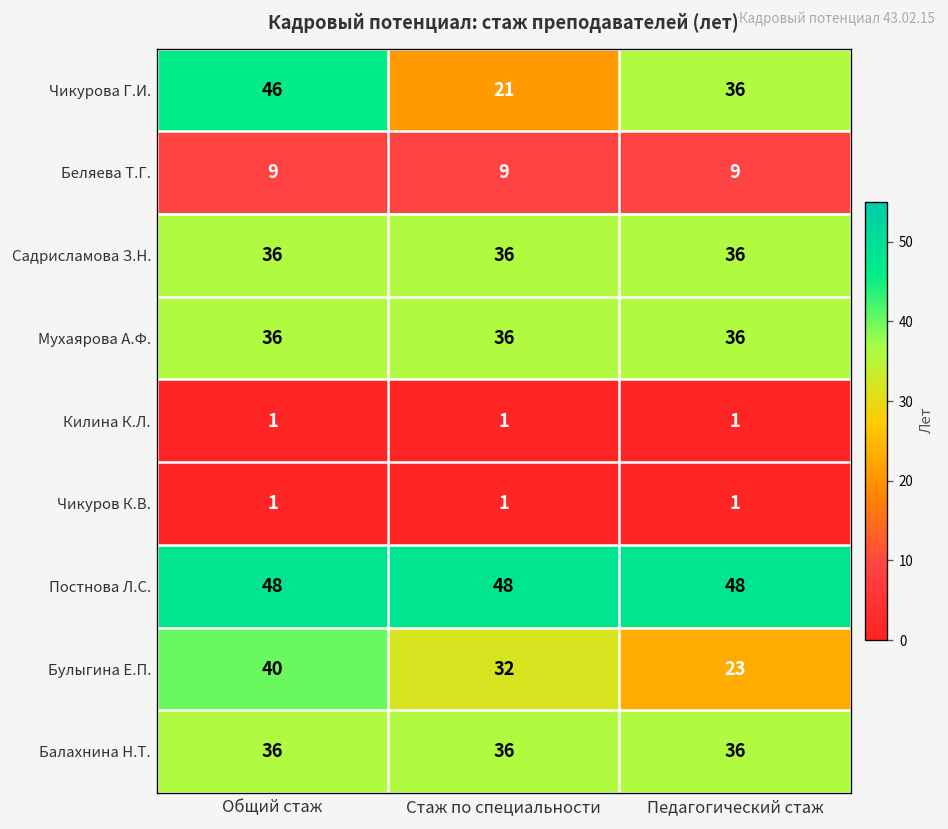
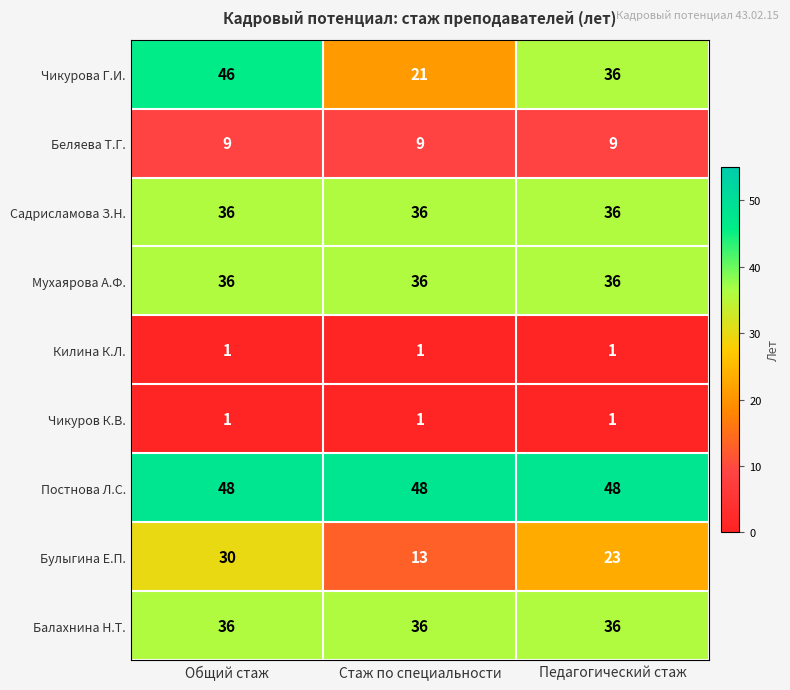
Булыгина Е.П., Общий стаж: 40 -> 30
Булыгина Е.П., Стаж по специальности: 32 -> 13
